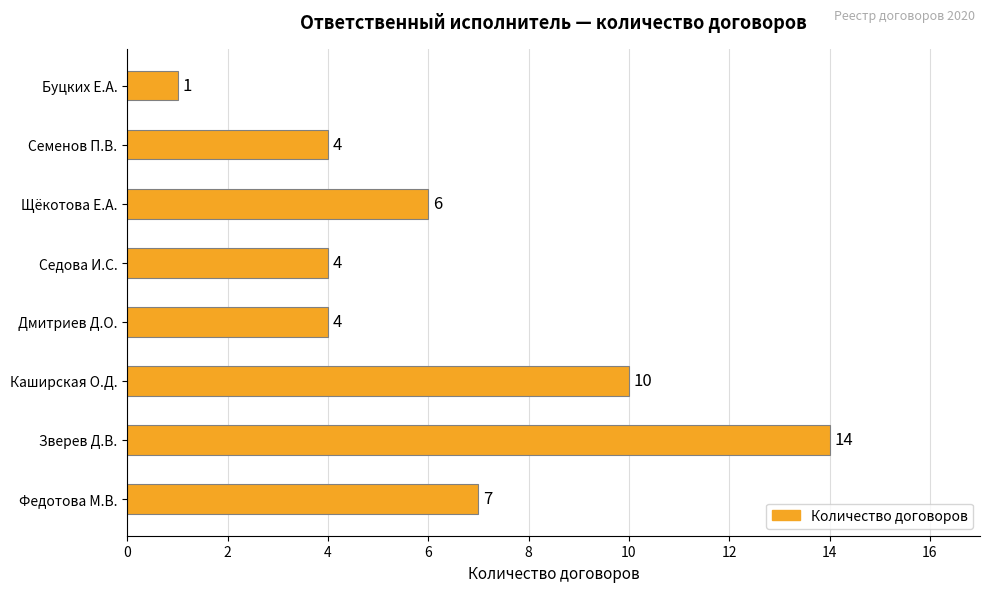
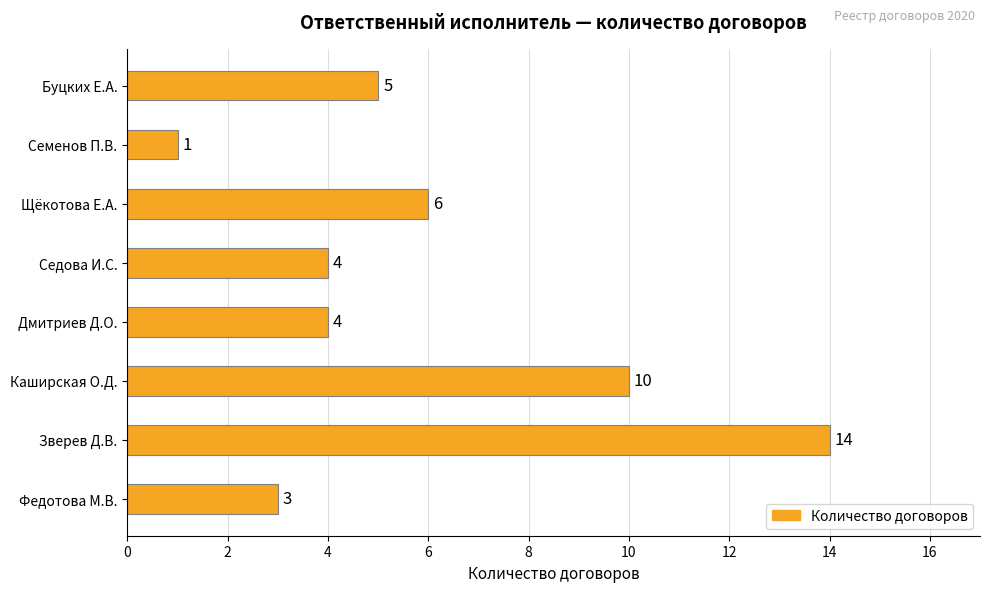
Буцких Е.А.: 1 -> 5
Семенов П.В.: 4 -> 1
Федотова М.В.: 7 -> 3
